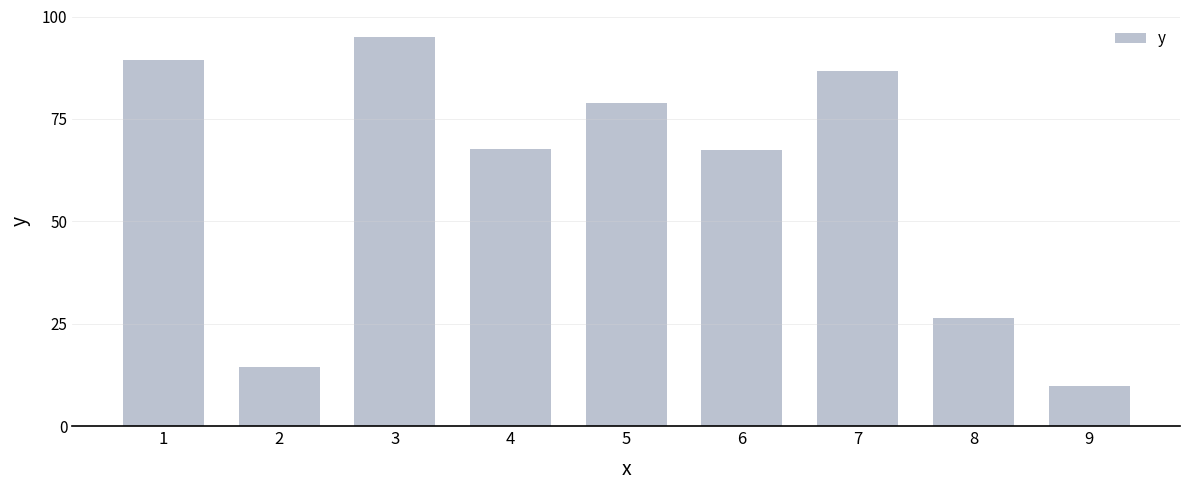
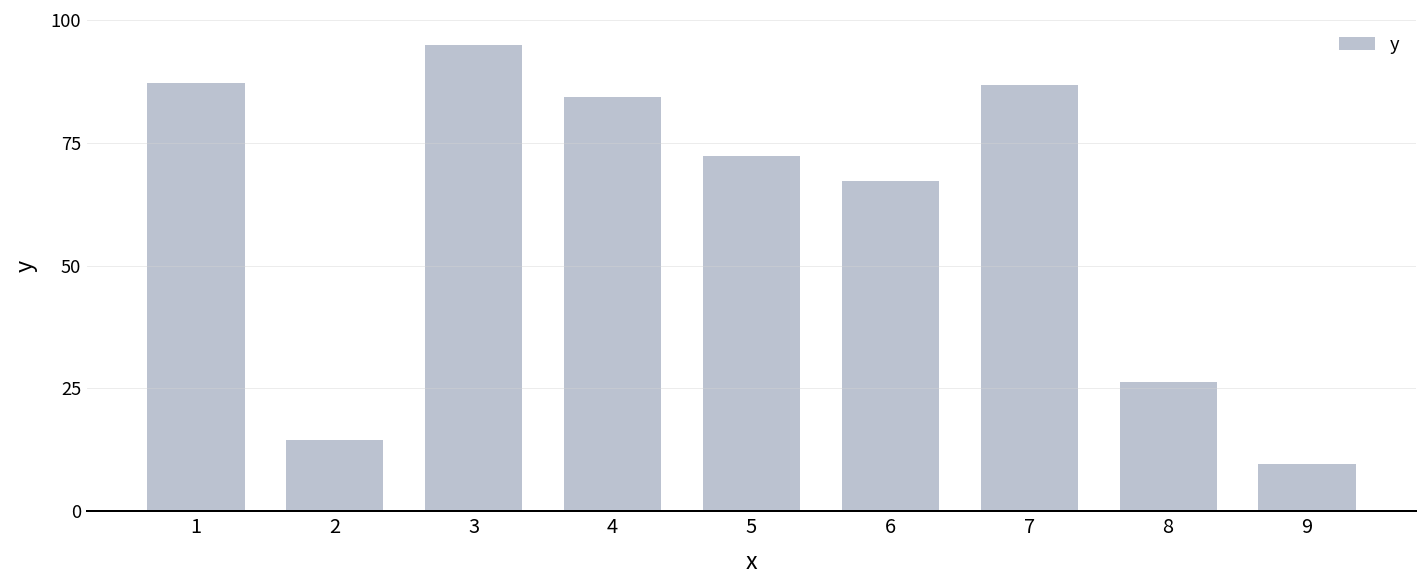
1: 89 -> 87
4: 68 -> 84
5: 79 -> 72
